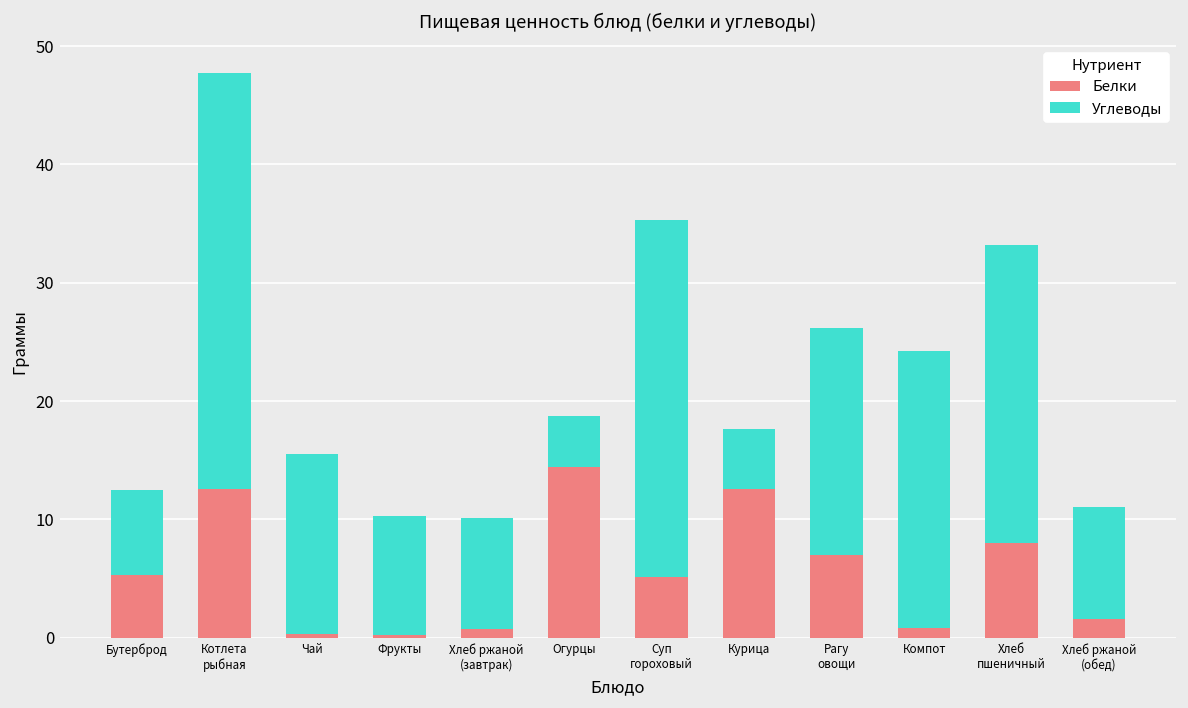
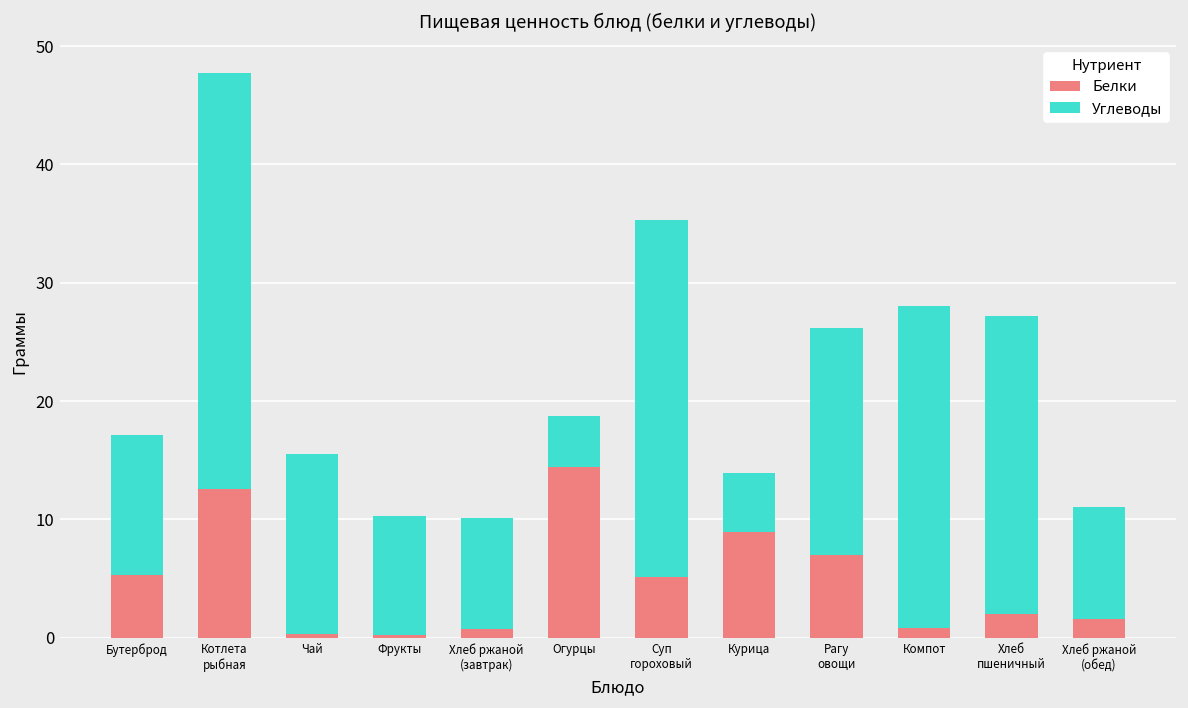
Углеводы, Бутерброд: 7 -> 12
Белки, Курица: 13 -> 9
Углеводы, Компот: 23 -> 27
Белки, Хлеб пшеничный: 8 -> 2
